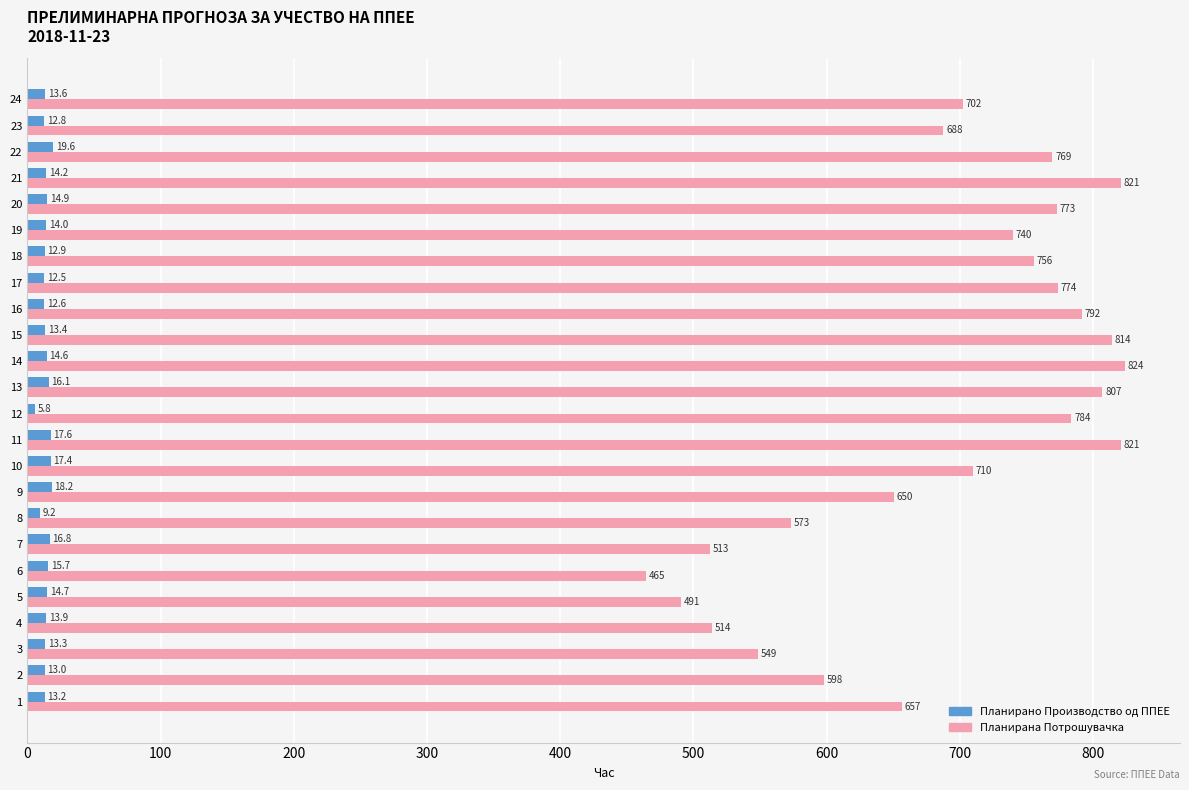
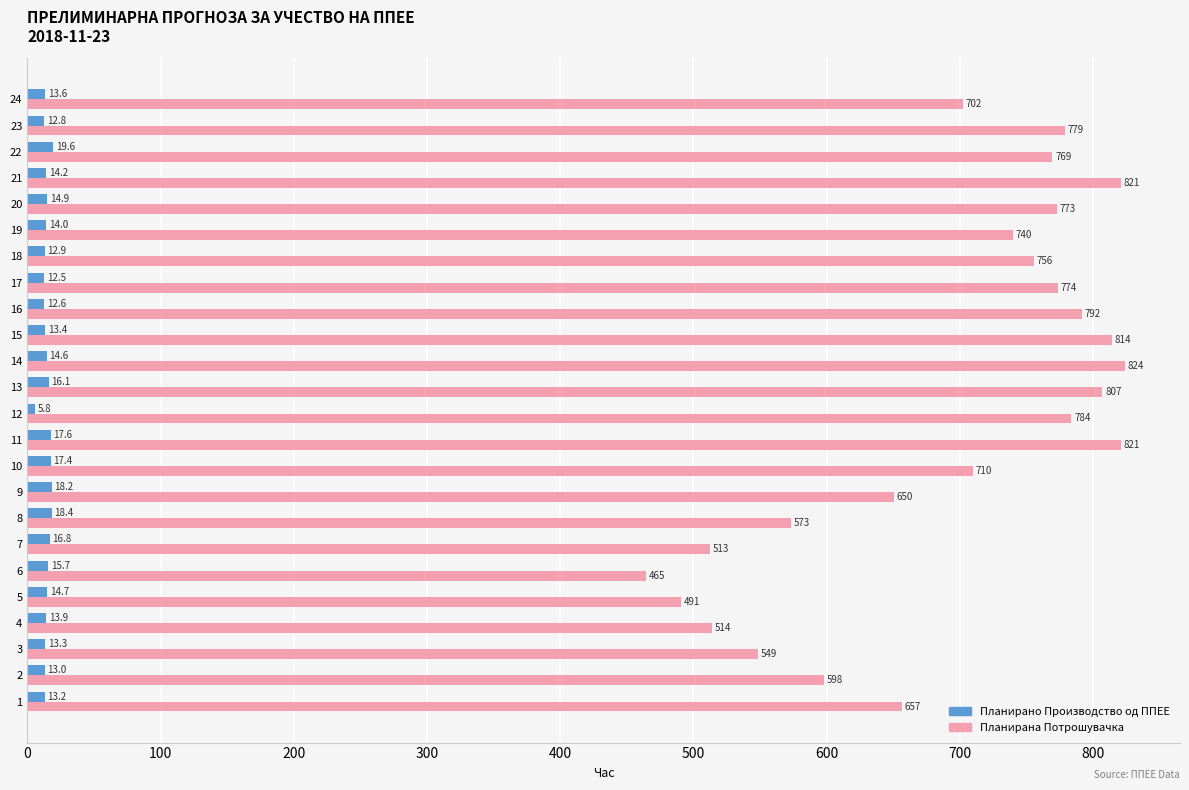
Планирана Потрошувачка, 23: 688 -> 779
Планирано Производство од ППЕЕ, 8: 9.2 -> 18.4
